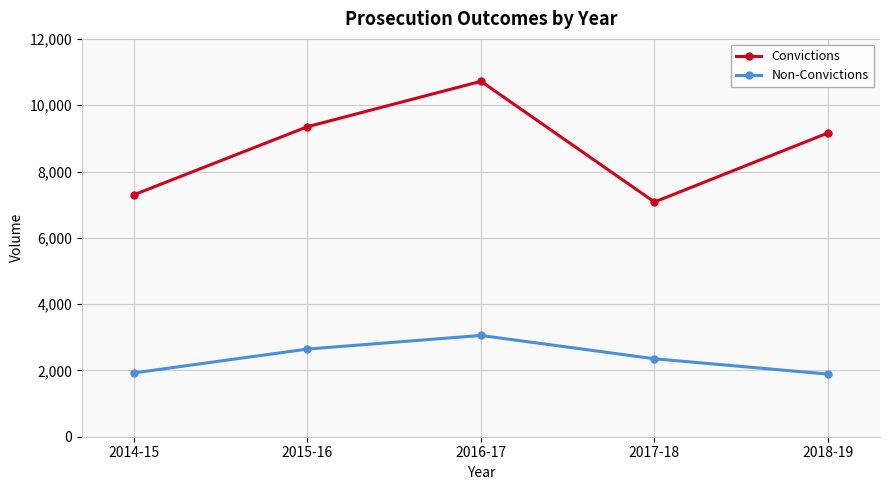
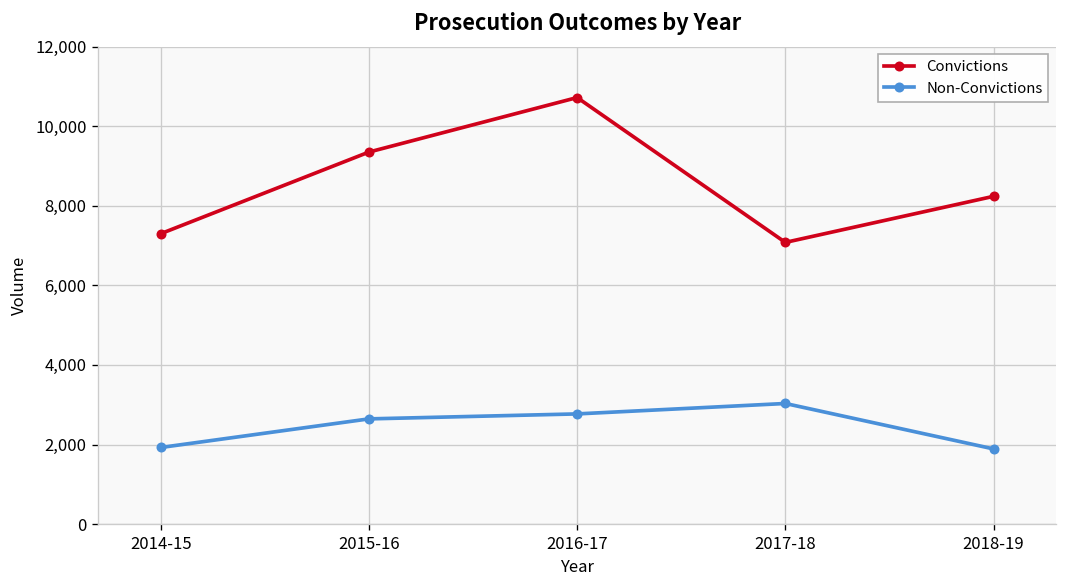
Non-Convictions, 2016-17: 3,100 -> 2,800
Non-Convictions, 2017-18: 2,400 -> 3,000
Convictions, 2018-19: 9,200 -> 8,200
